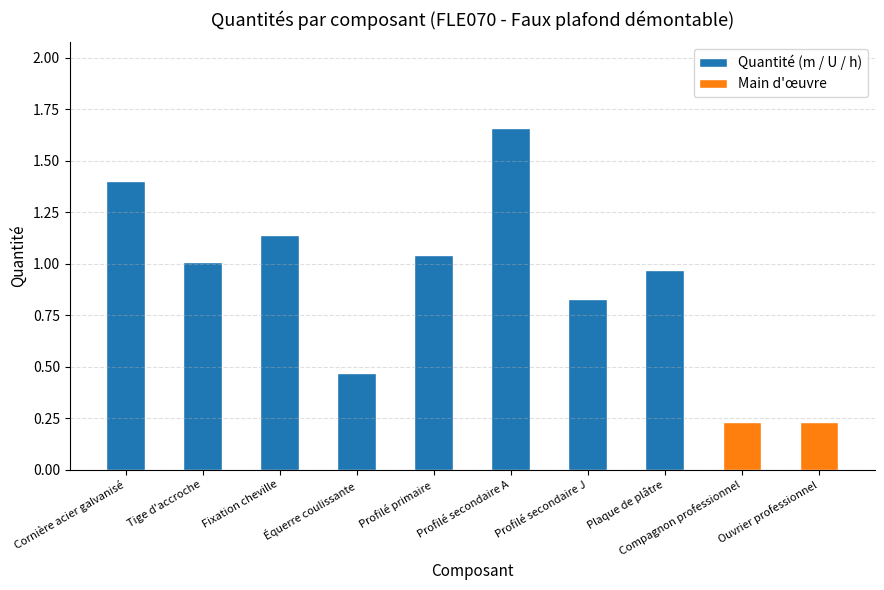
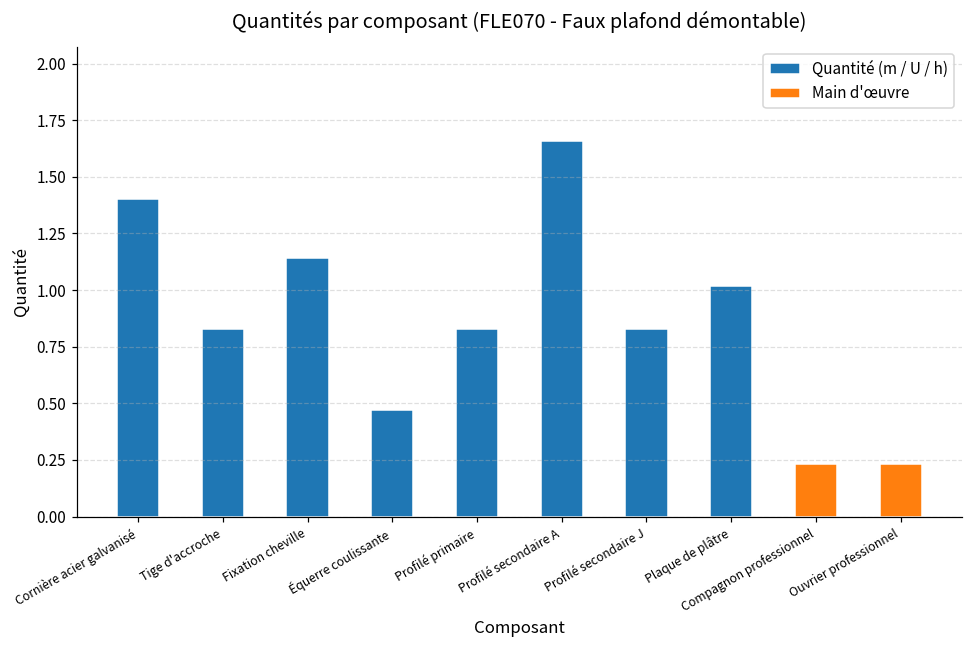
Quantité (m / U / h), Tige d'accroche: 1.01 -> 0.83
Quantité (m / U / h), Profilé primaire: 1.04 -> 0.83
Quantité (m / U / h), Plaque de plâtre: 0.97 -> 1.02
